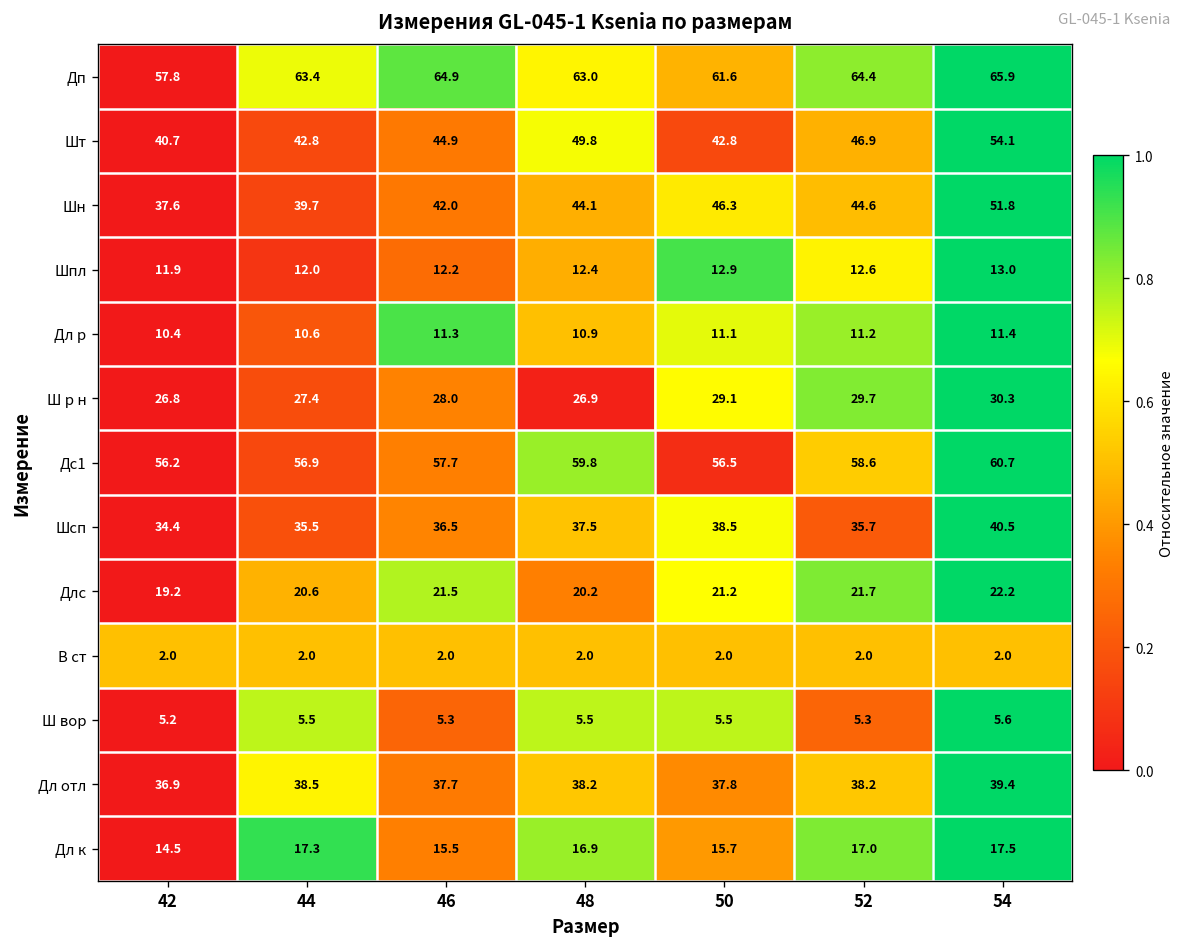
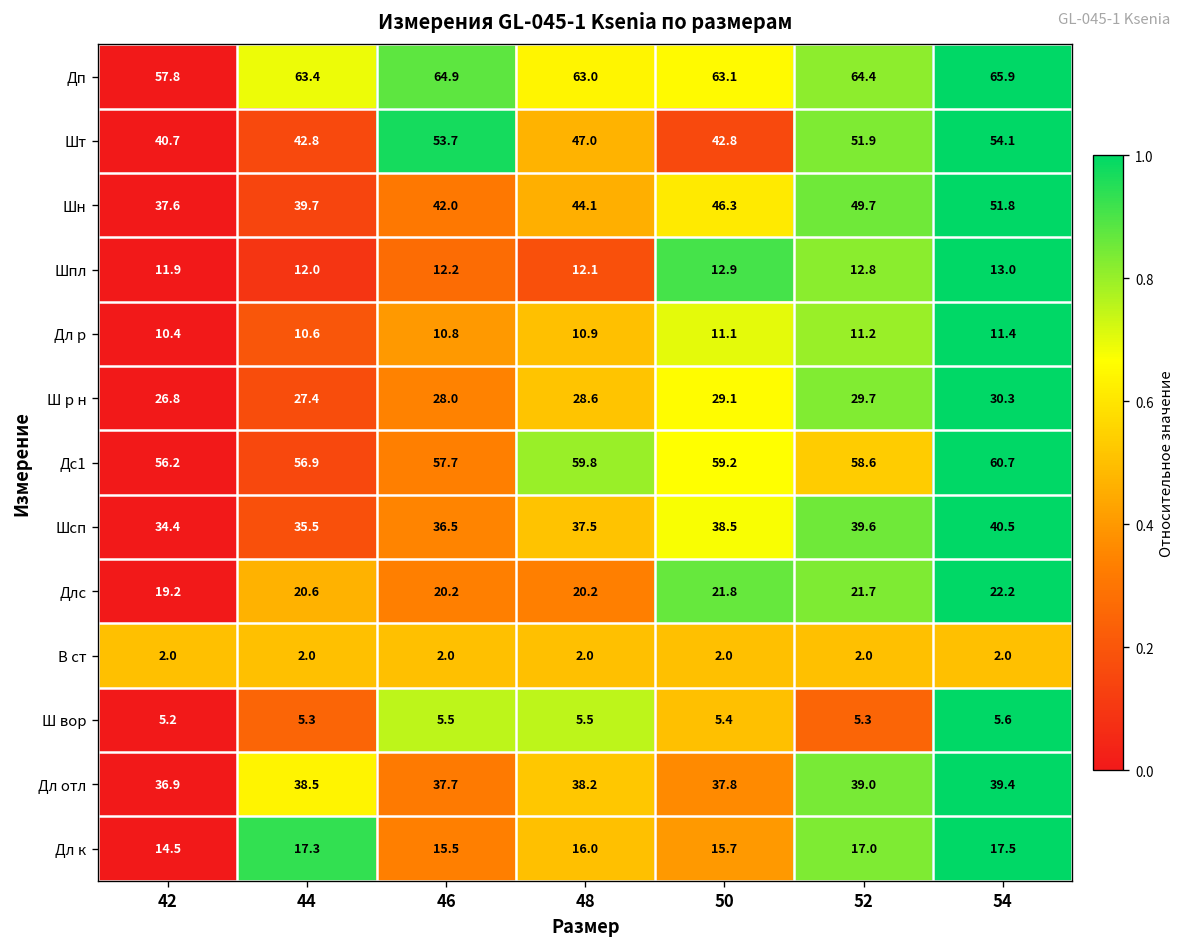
Дп, 50: 61.6 -> 63.1
Шт, 46: 44.9 -> 53.7
Шт, 48: 49.8 -> 47.0
Шт, 52: 46.9 -> 51.9
Шн, 52: 44.6 -> 49.7
Шпл, 48: 12.4 -> 12.1
Шпл, 52: 12.6 -> 12.8
Дл р, 46: 11.3 -> 10.8
Ш р н, 48: 26.9 -> 28.6
Дс1, 50: 56.5 -> 59.2
Шсп, 52: 35.7 -> 39.6
Длс, 46: 21.5 -> 20.2
Длс, 50: 21.2 -> 21.8
Ш вор, 44: 5.5 -> 5.3
Ш вор, 46: 5.3 -> 5.5
Ш вор, 50: 5.5 -> 5.4
Дл отл, 52: 38.2 -> 39.0
Дл к, 48: 16.9 -> 16.0
